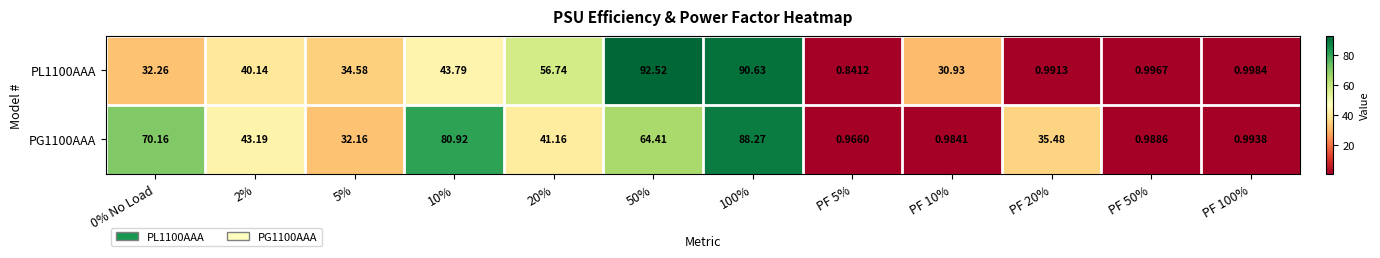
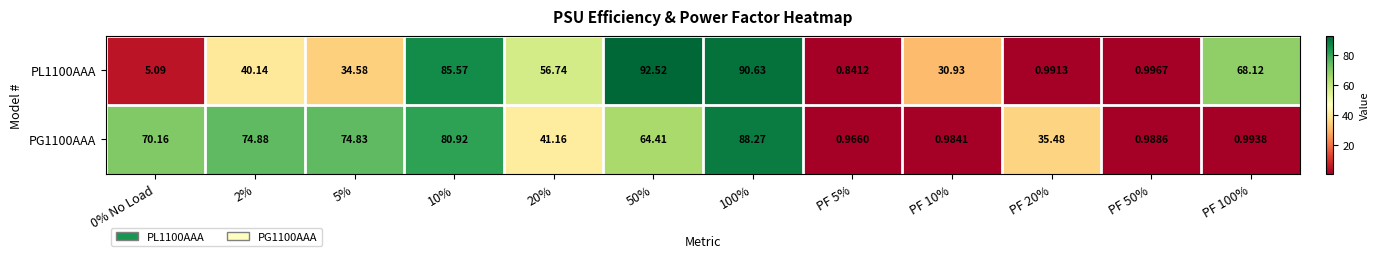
PL1100AAA, 0% No Load: 32.26 -> 5.09
PL1100AAA, 10%: 43.79 -> 85.57
PL1100AAA, PF 100%: 0.9984 -> 68.12
PG1100AAA, 2%: 43.19 -> 74.88
PG1100AAA, 5%: 32.16 -> 74.83
